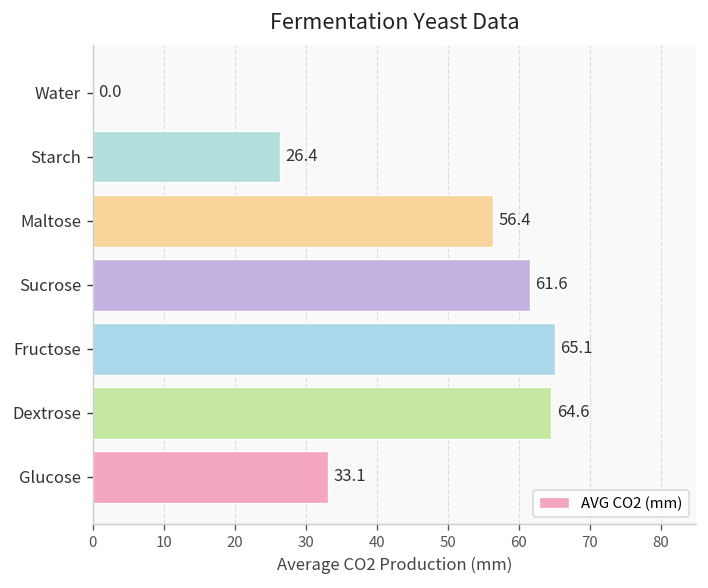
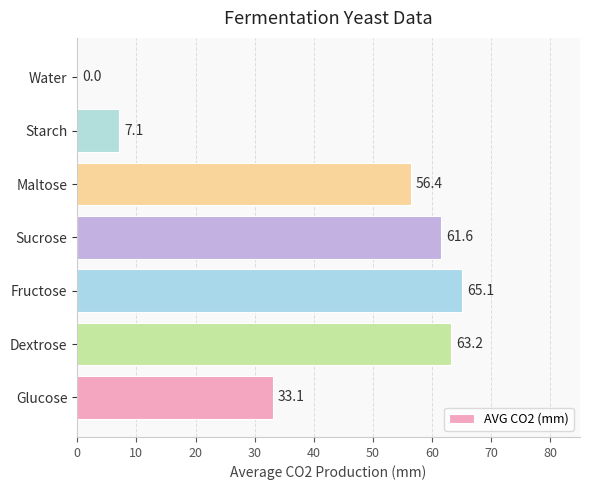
Starch: 26.4 -> 7.1
Dextrose: 64.6 -> 63.2
